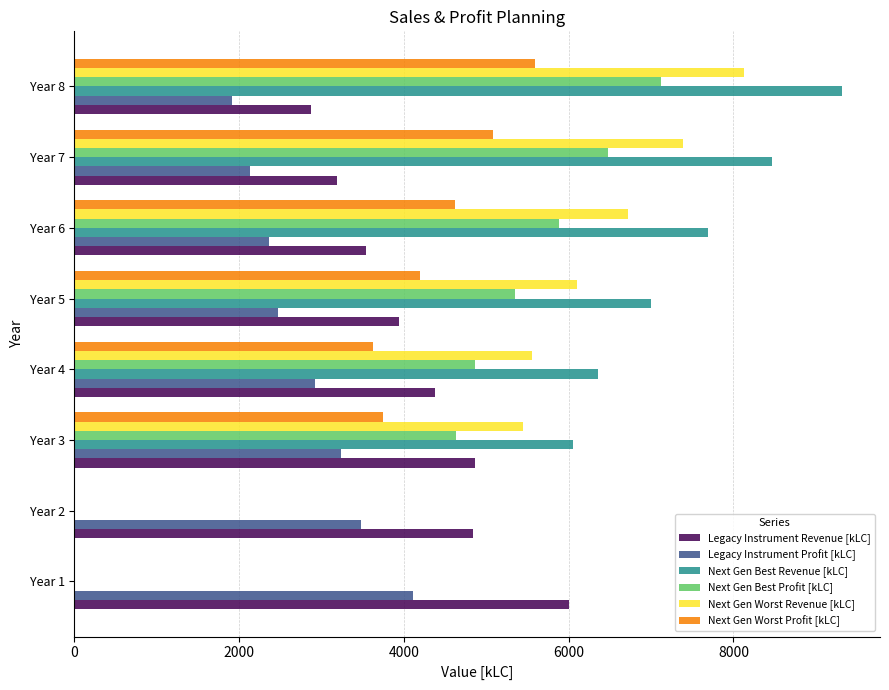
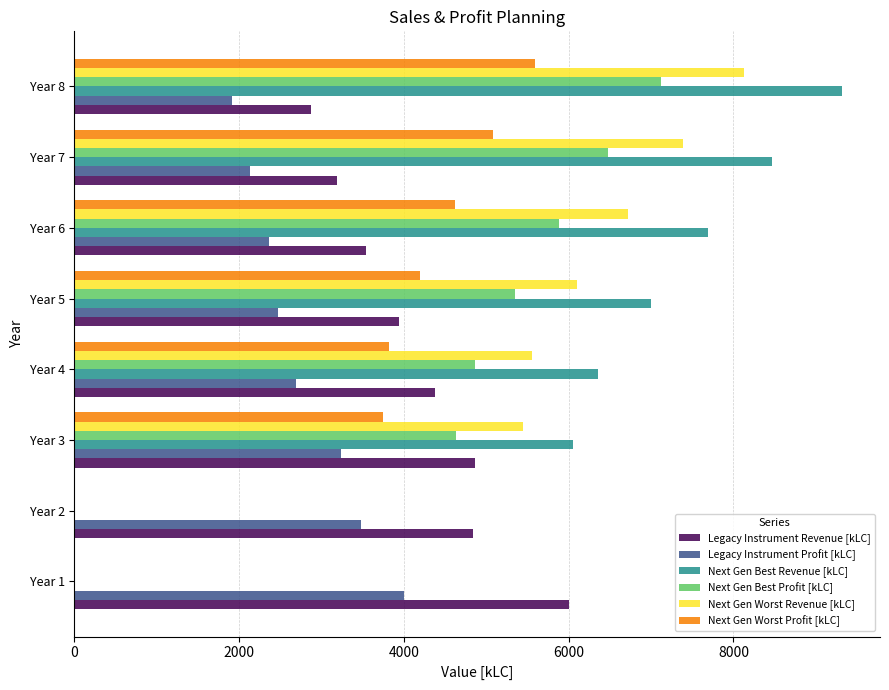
Next Gen Worst Profit [kLC], Year 4: 3600 -> 3800
Legacy Instrument Profit [kLC], Year 4: 2900 -> 2700
Legacy Instrument Profit [kLC], Year 1: 4100 -> 4000
